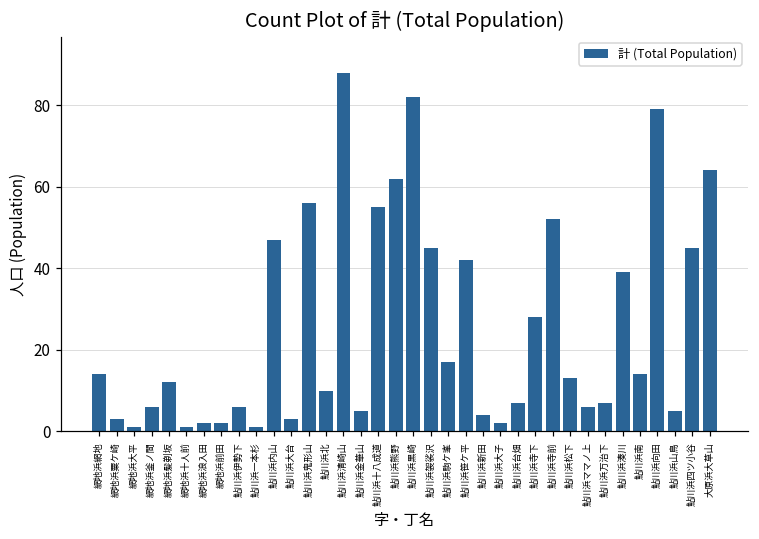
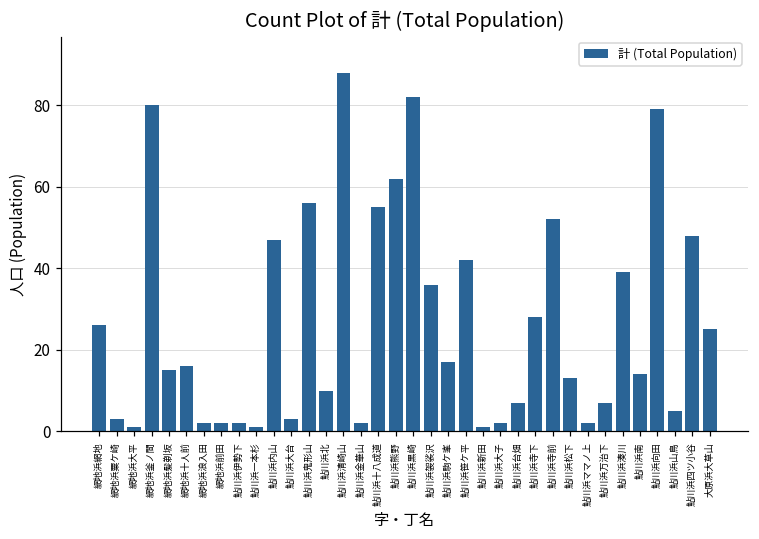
網地浜網地: 14 -> 26
網地浜釜ノ間: 6 -> 80
網地浜髪剃坂: 12 -> 15
網地浜十人前: 1 -> 16
鮎川浜伊勢下: 6 -> 2
鮎川浜金華山: 5 -> 2
鮎川浜袈裟沢: 45 -> 36
鮎川浜新田: 4 -> 1
鮎川浜ママノ上: 6 -> 2
鮎川浜四ツ小谷: 45 -> 48
大原浜大草山: 64 -> 25
